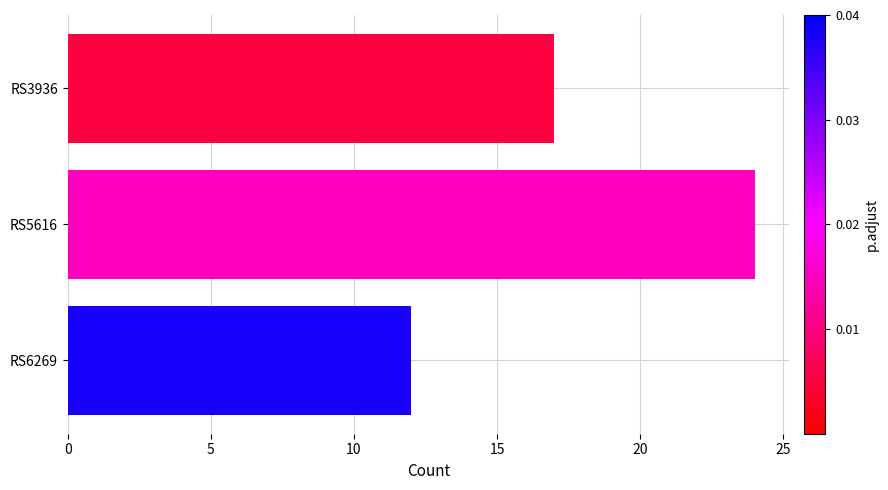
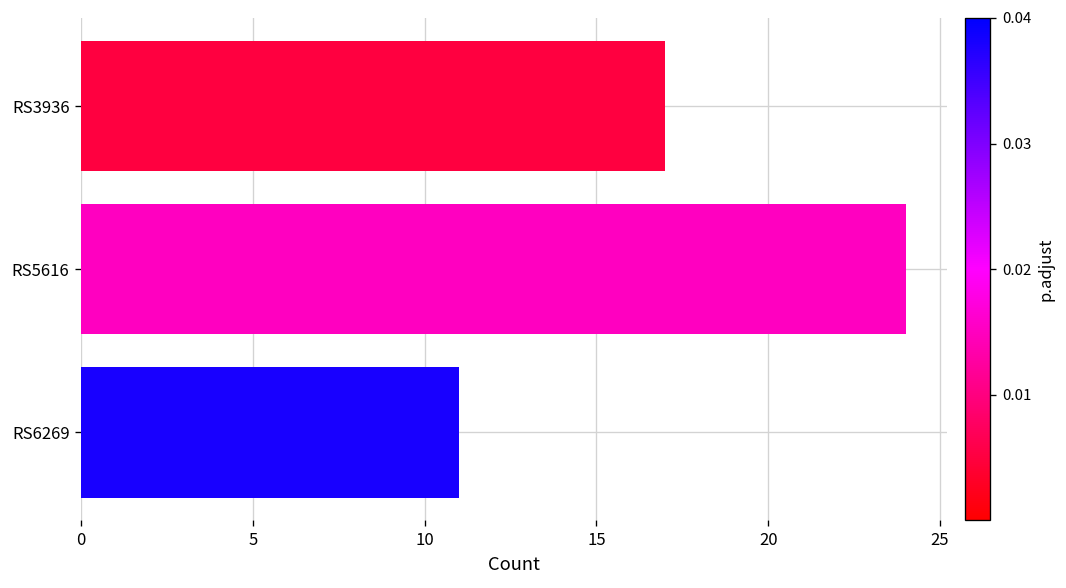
RS6269: 12 -> 11
